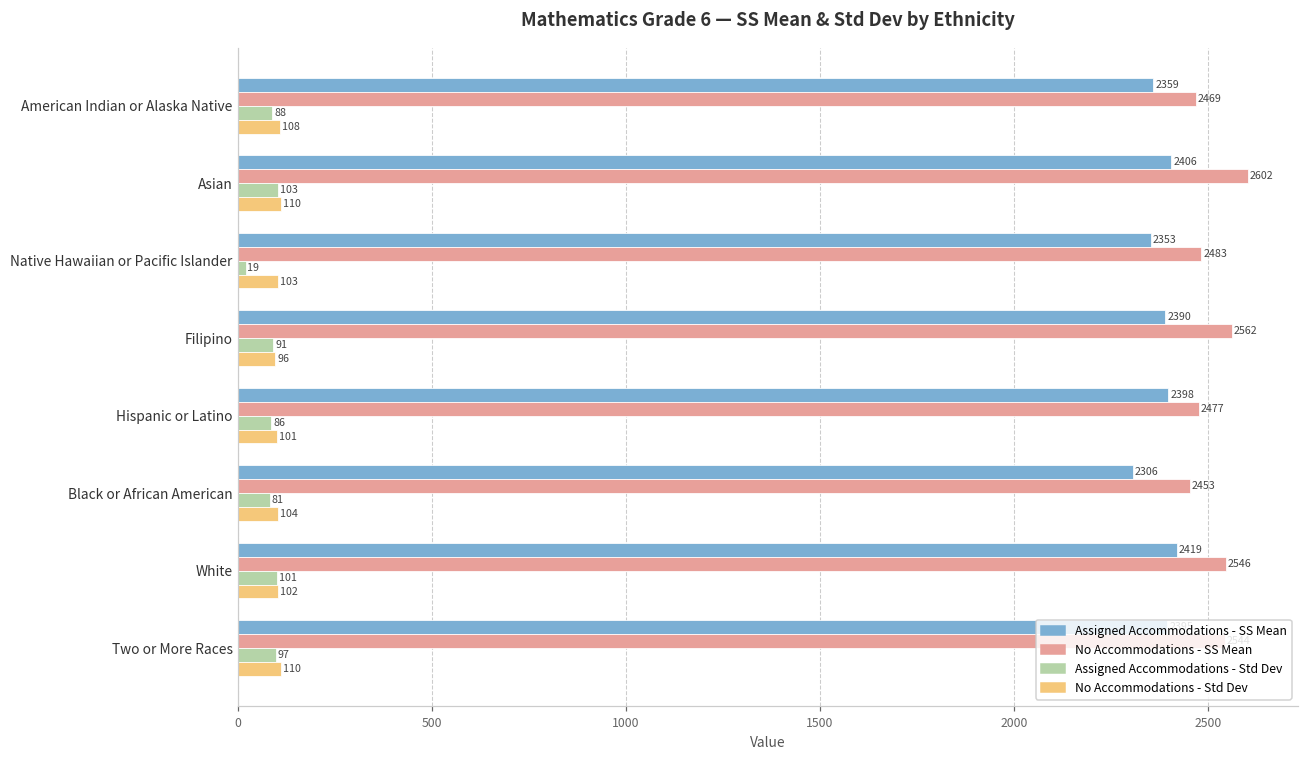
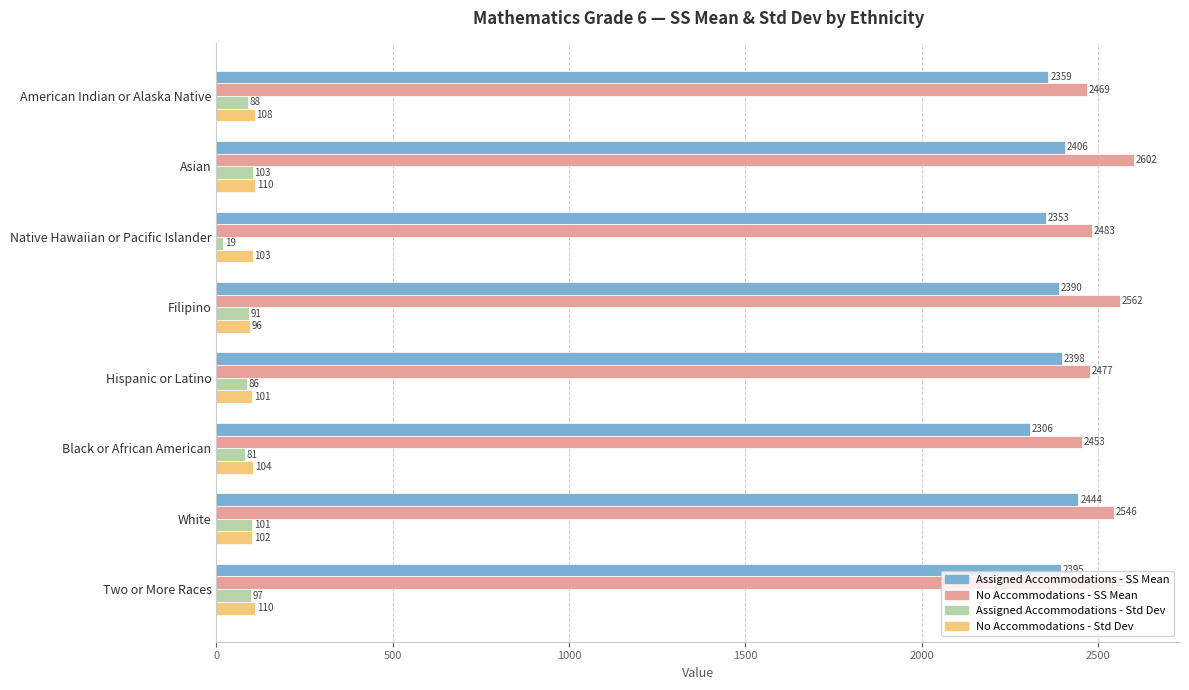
Assigned Accommodations - SS Mean, White: 2419 -> 2444
